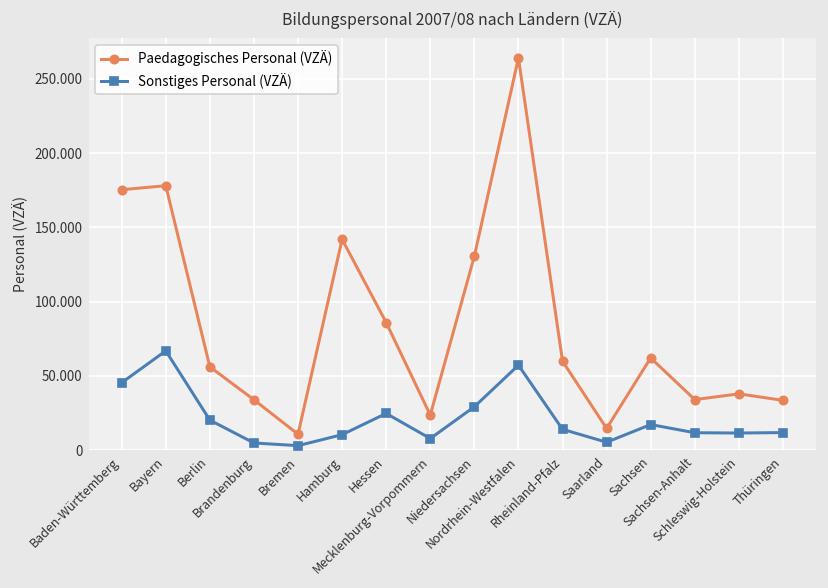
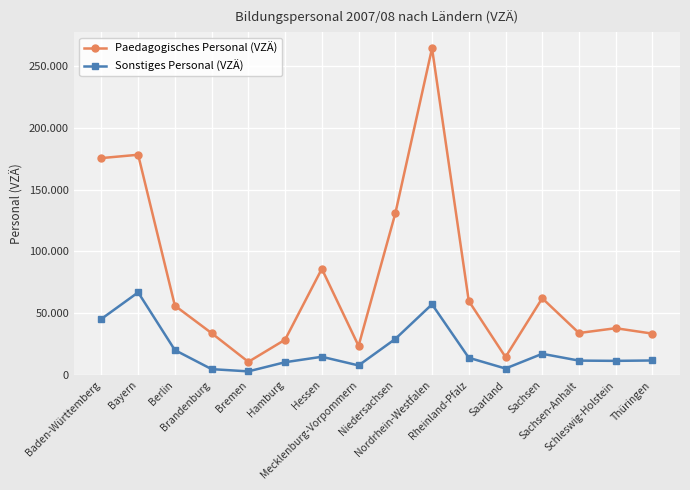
Paedagogisches Personal (VZÄ), Hamburg: 142 -> 29
Sonstiges Personal (VZÄ), Hessen: 25 -> 15
